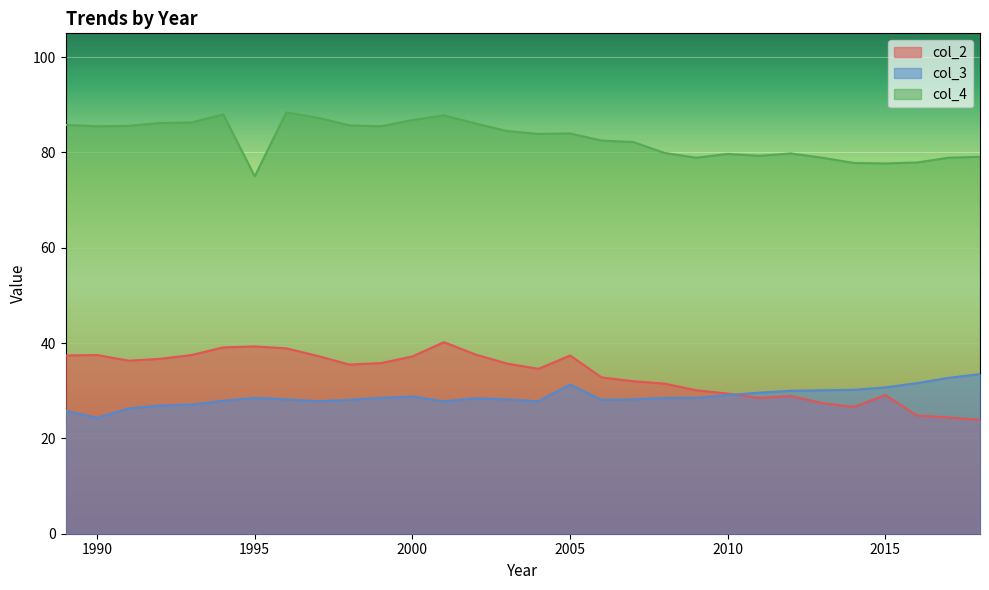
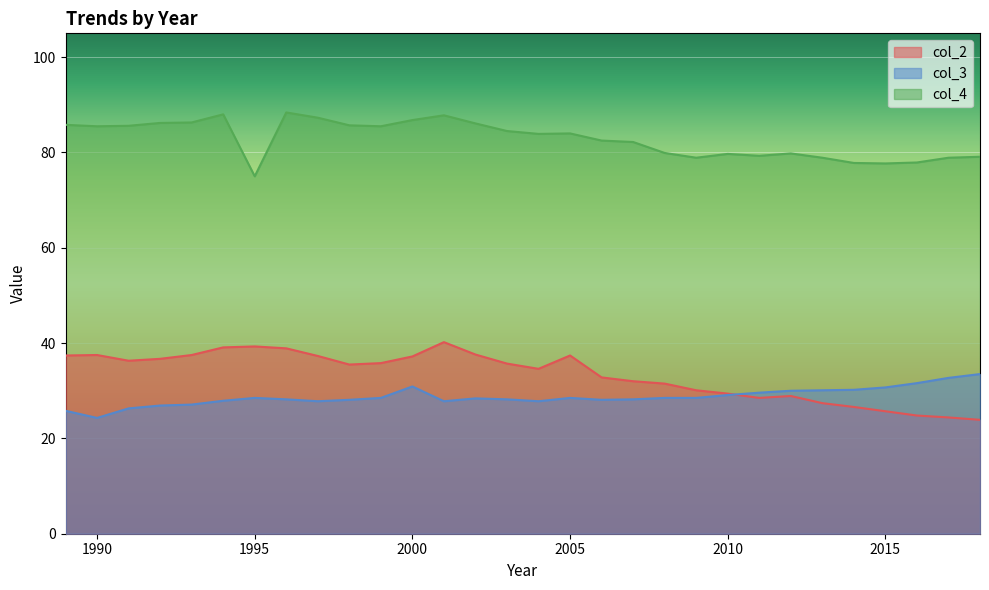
col_3, 2000: 29 -> 31
col_3, 2005: 31 -> 29
col_2, 2015: 29 -> 26
